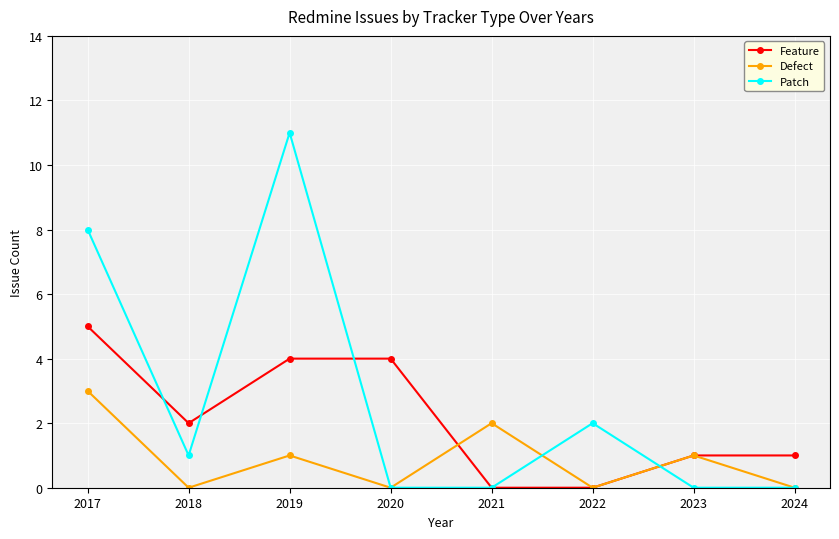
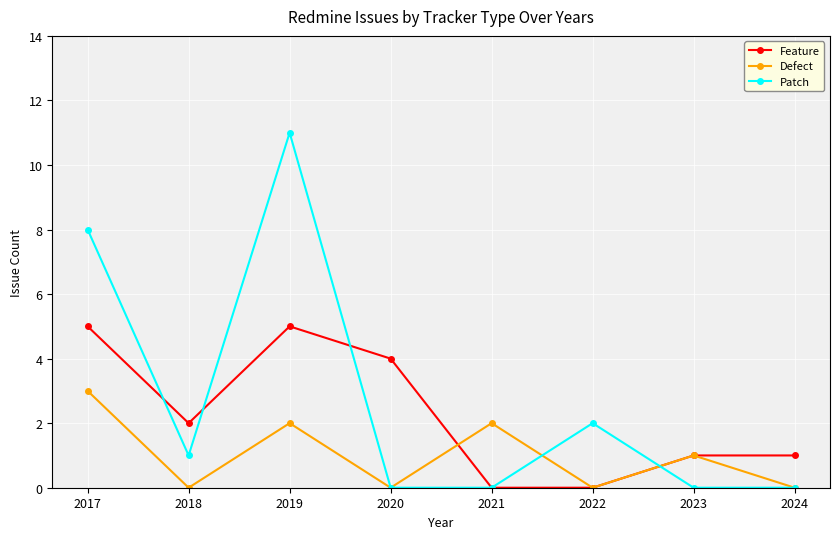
Feature, 2019: 4 -> 5
Defect, 2019: 1 -> 2
